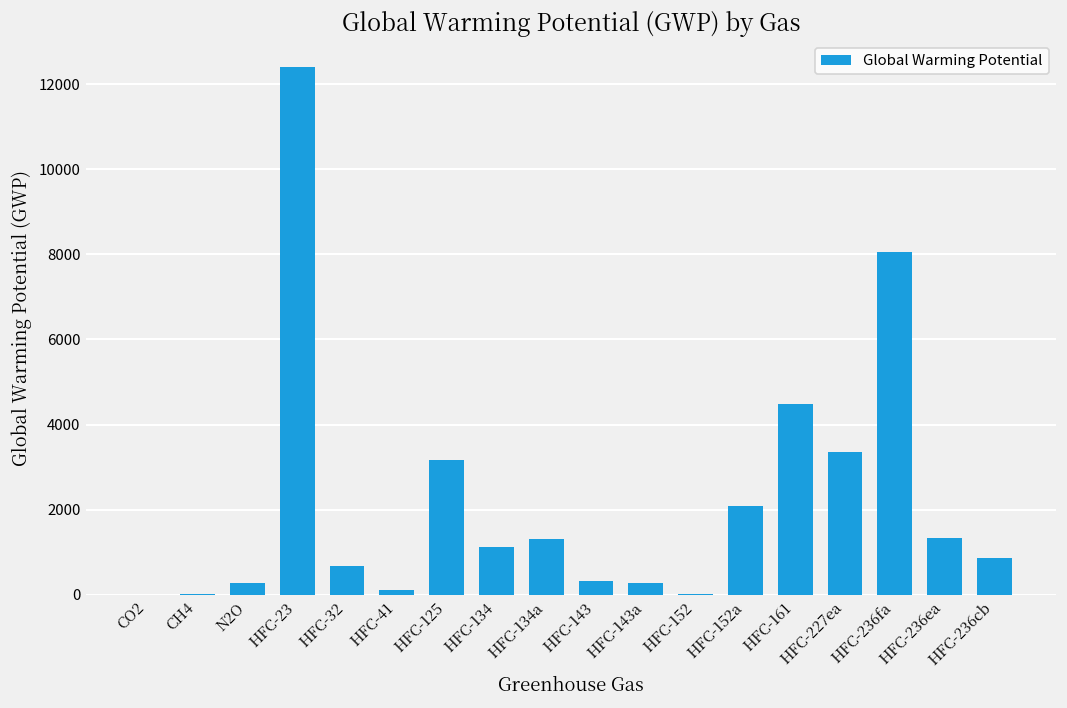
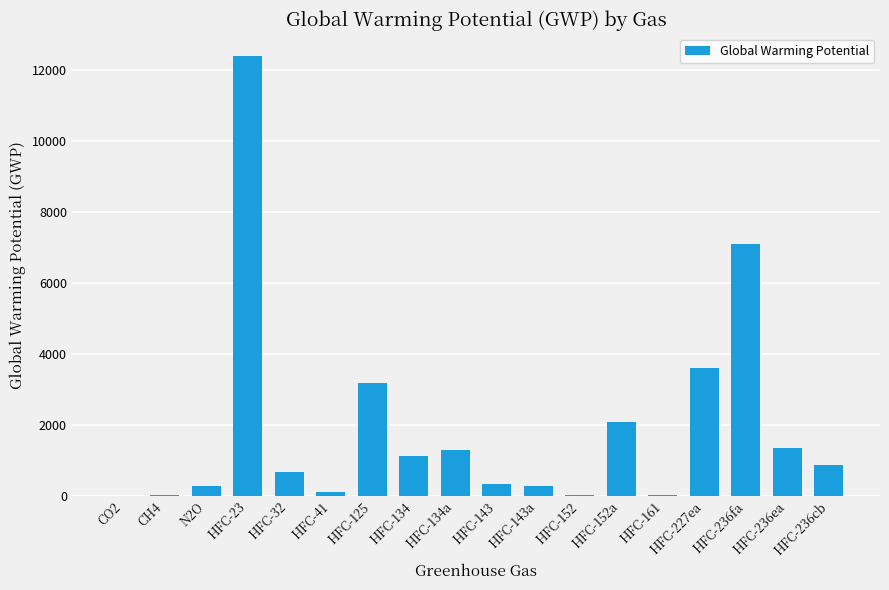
HFC-161: 4500 -> 0
HFC-227ea: 3400 -> 3600
HFC-236fa: 8100 -> 7100
